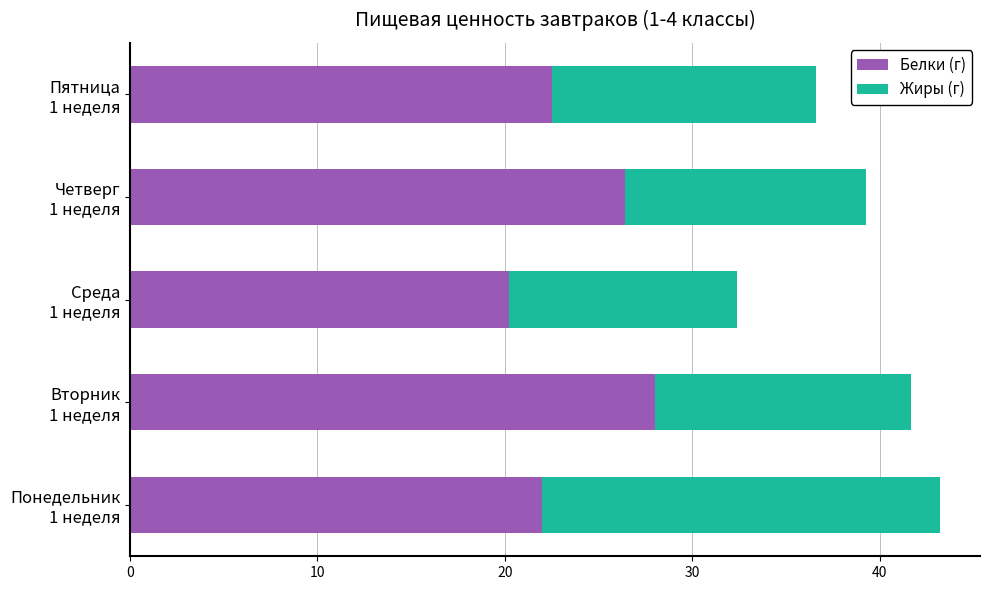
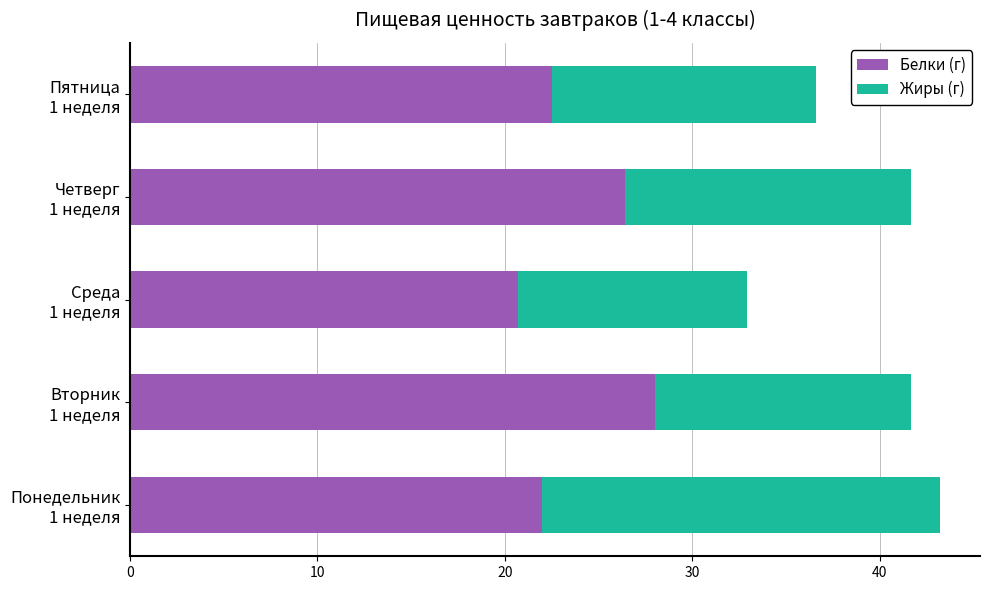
Жиры (г), Четверг 1 неделя: 12.9 -> 15.3
Белки (г), Среда 1 неделя: 20.2 -> 20.7
